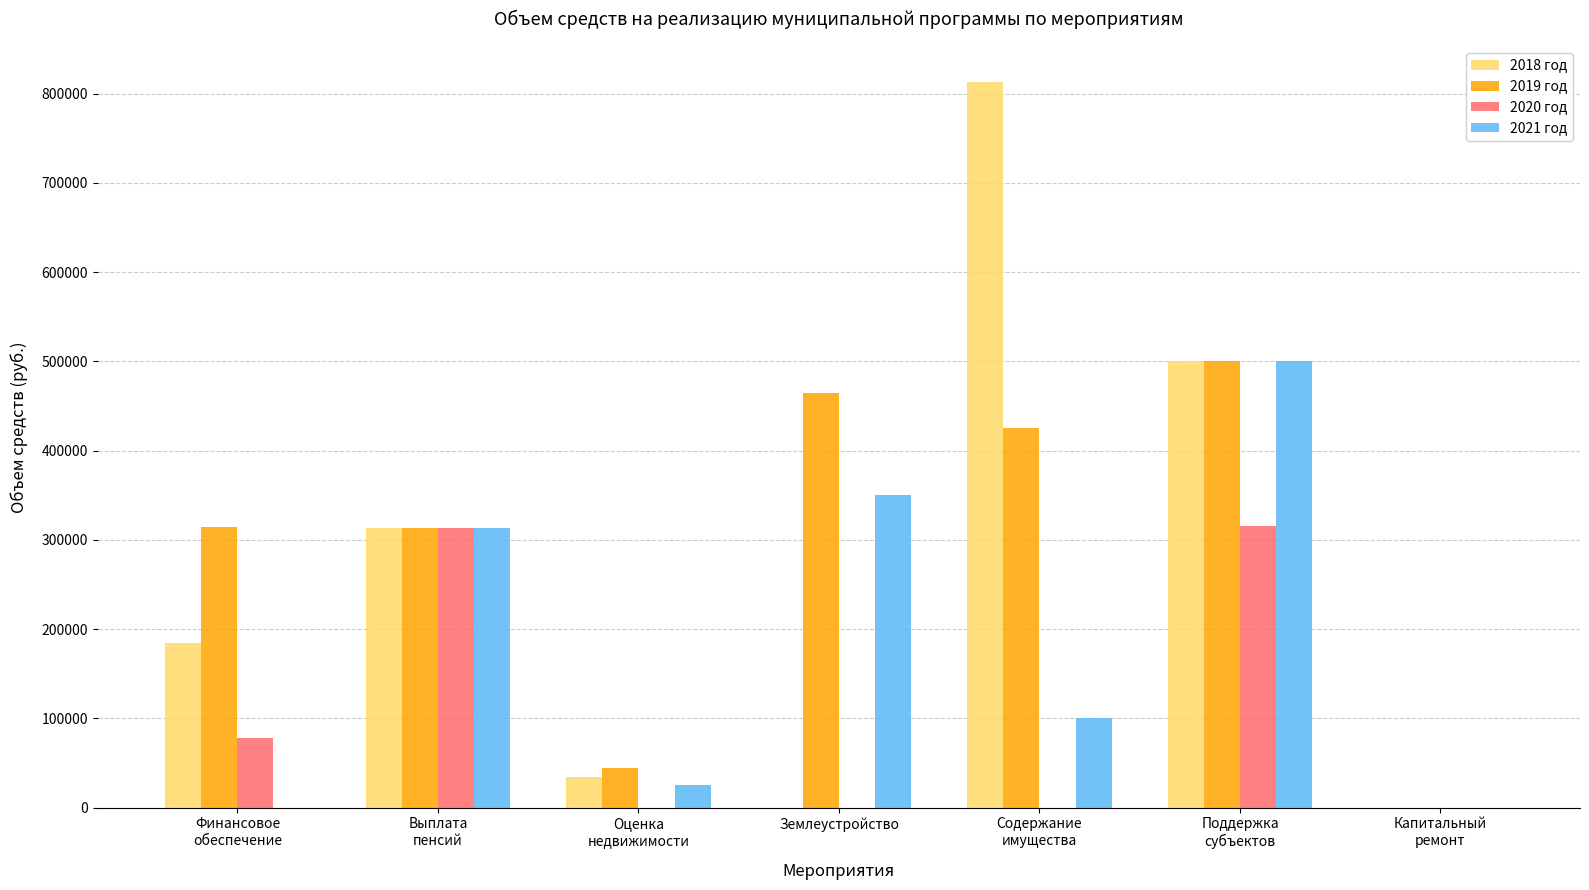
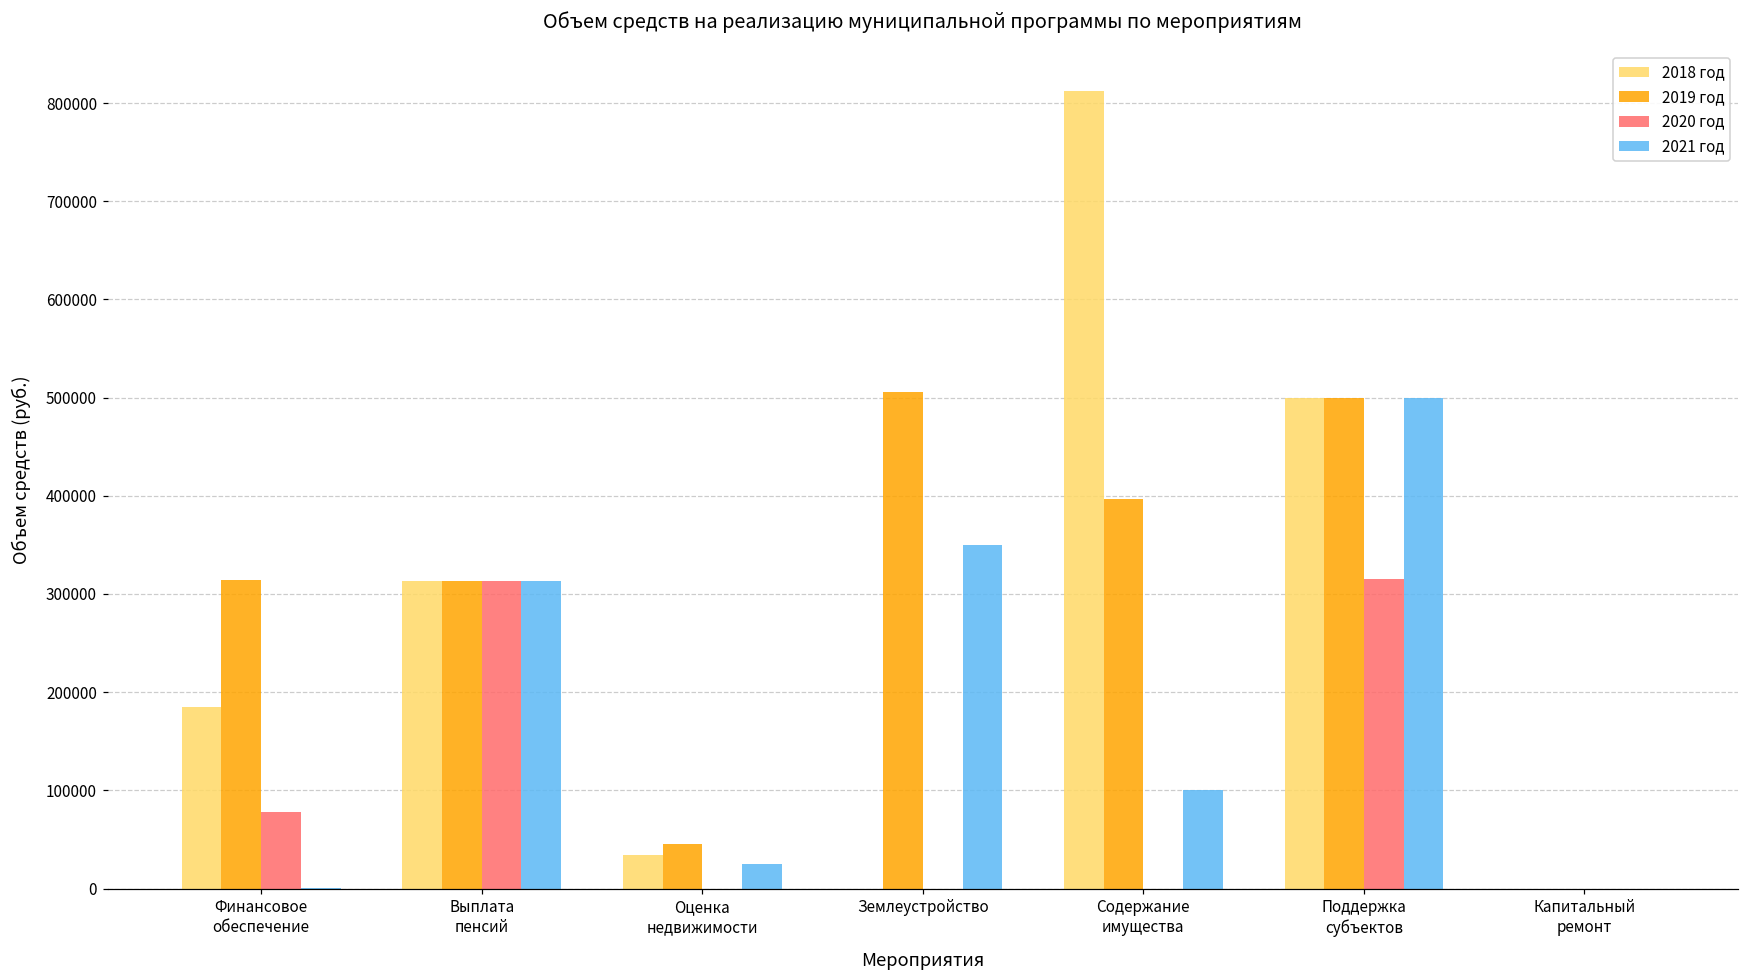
2019 год, Землеустройство: 470000 -> 510000
2019 год, Содержание имущества: 430000 -> 400000
